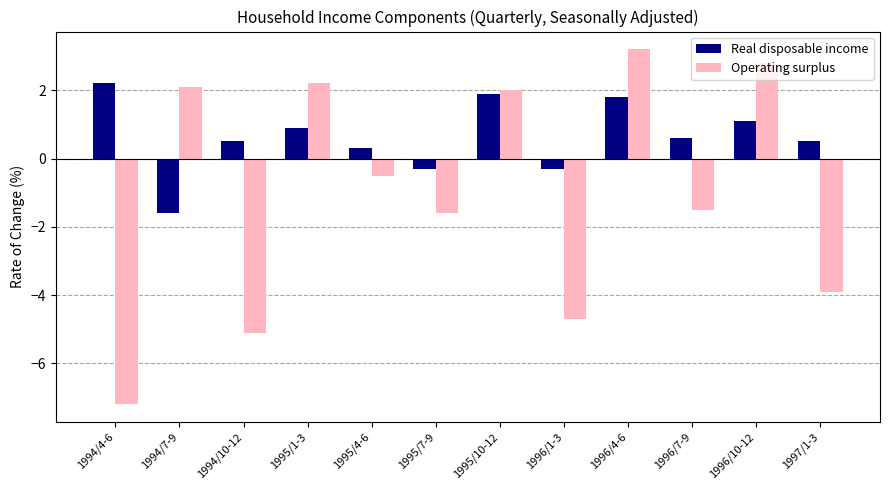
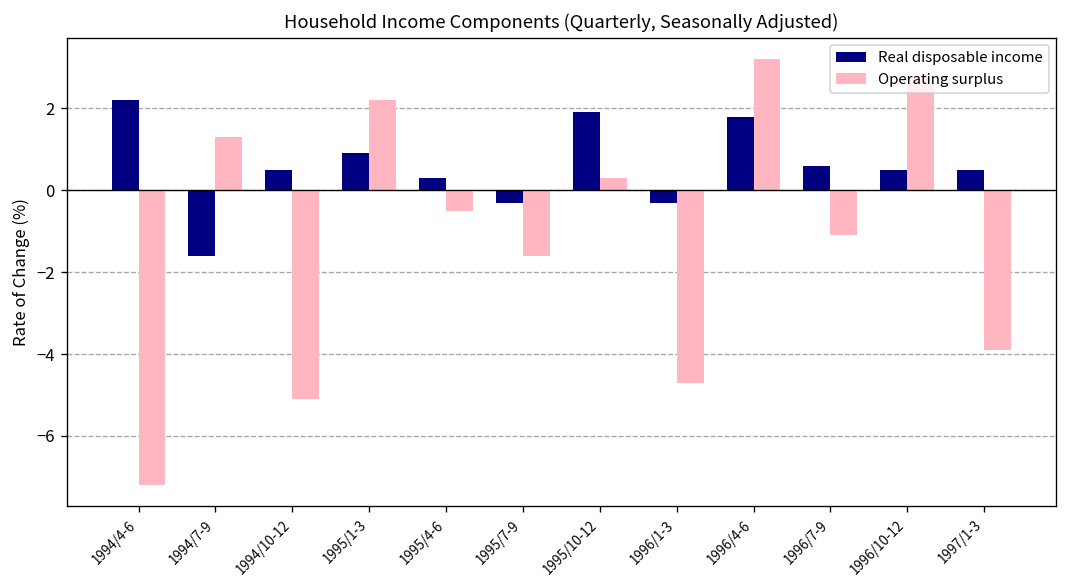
Operating surplus, 1994/7-9: 2.1 -> 1.3
Operating surplus, 1995/10-12: 2.0 -> 0.3
Operating surplus, 1996/7-9: -1.5 -> -1.1
Real disposable income, 1996/10-12: 1.1 -> 0.5
